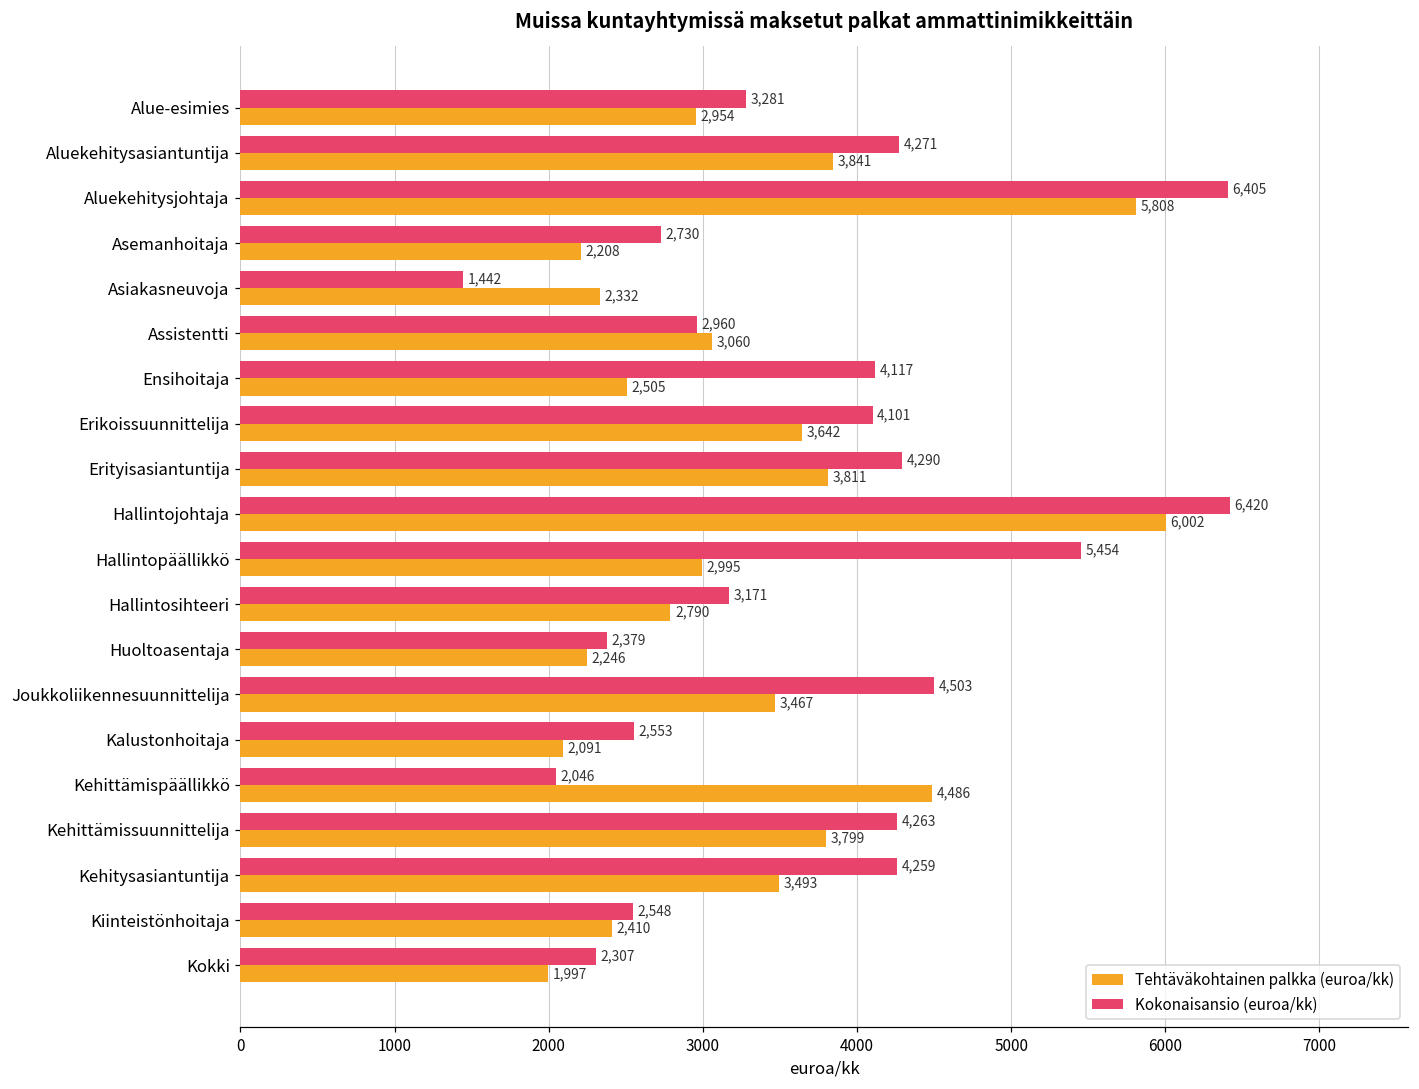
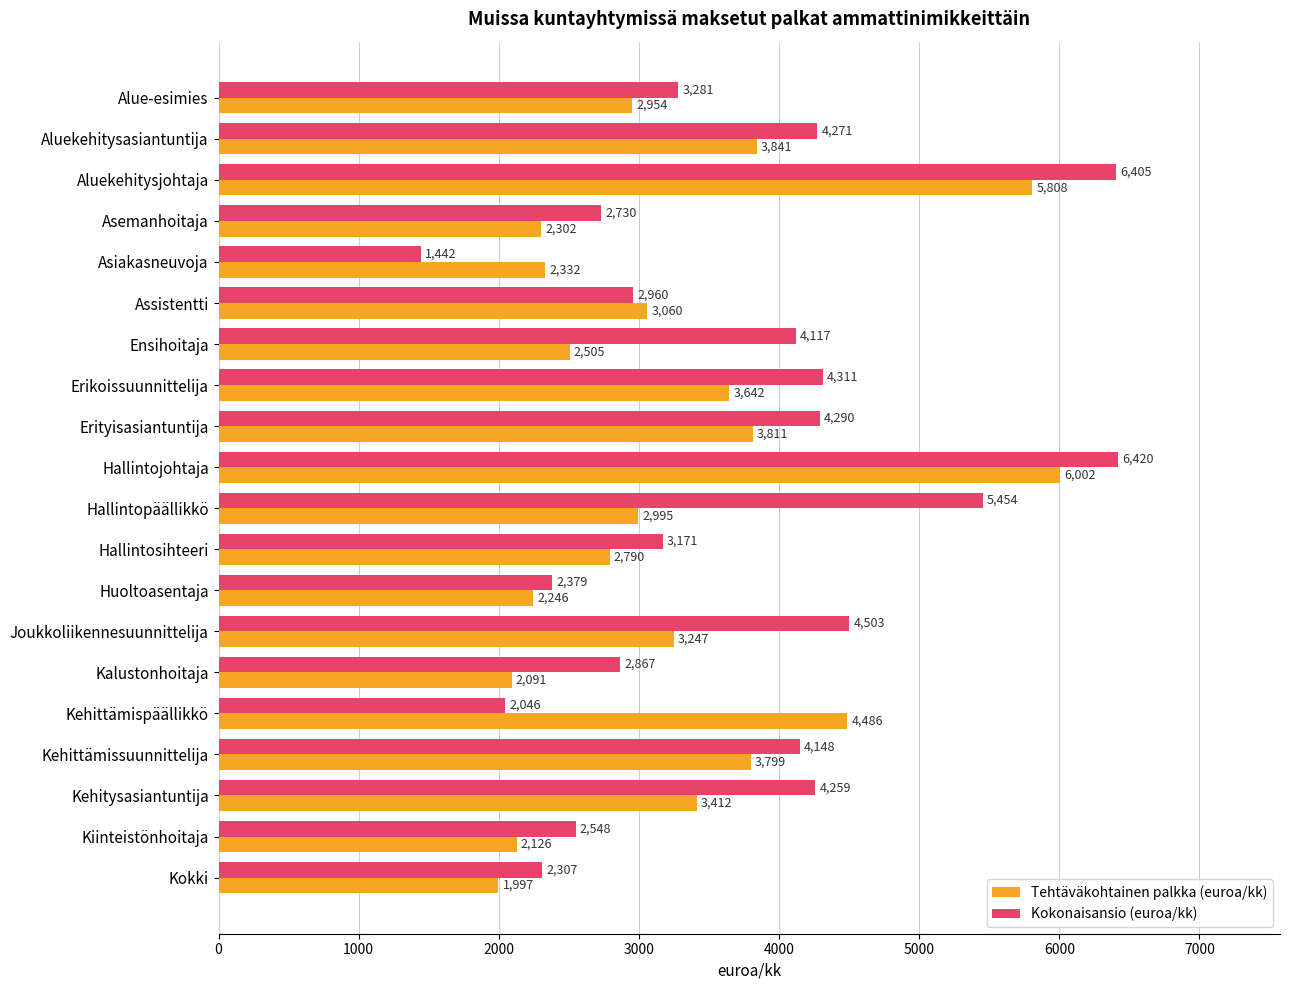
Tehtäväkohtainen palkka (euroa/kk), Asemanhoitaja: 2,208 -> 2,302
Kokonaisansio (euroa/kk), Erikoissuunnittelija: 4,101 -> 4,311
Tehtäväkohtainen palkka (euroa/kk), Joukkoliikennesuunnittelija: 3,467 -> 3,247
Kokonaisansio (euroa/kk), Kalustonhoitaja: 2,553 -> 2,867
Kokonaisansio (euroa/kk), Kehittämissuunnittelija: 4,263 -> 4,148
Tehtäväkohtainen palkka (euroa/kk), Kehitysasiantuntija: 3,493 -> 3,412
Tehtäväkohtainen palkka (euroa/kk), Kiinteistönhoitaja: 2,410 -> 2,126
